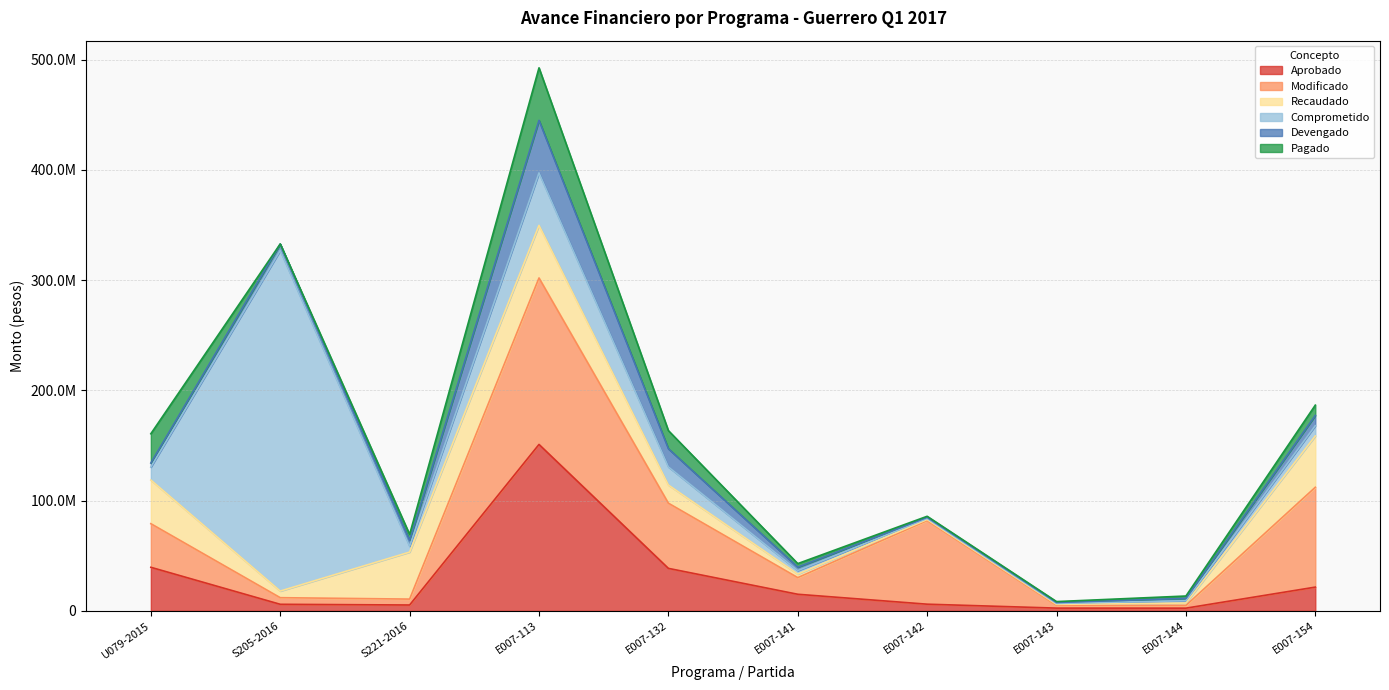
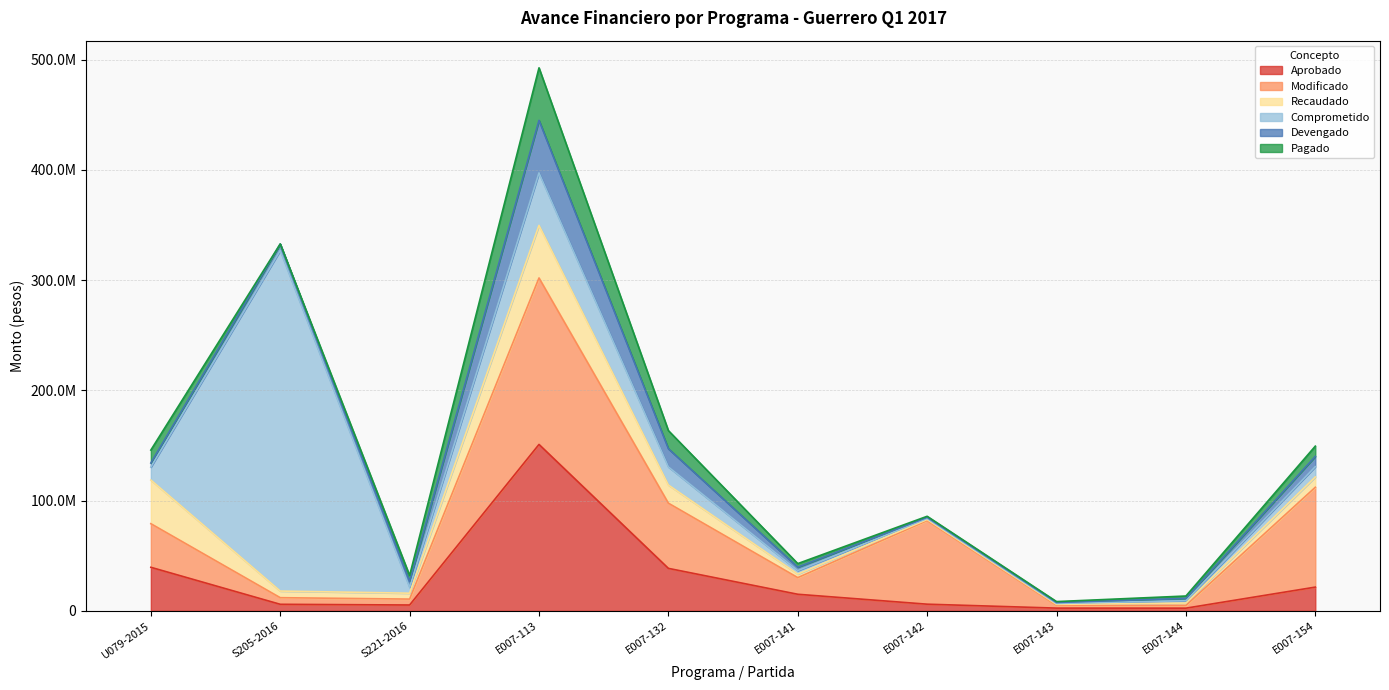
Pagado, U079-2015: 27000000 -> 12000000
Recaudado, S221-2016: 43000000 -> 5000000
Recaudado, E007-154: 47000000 -> 9000000
